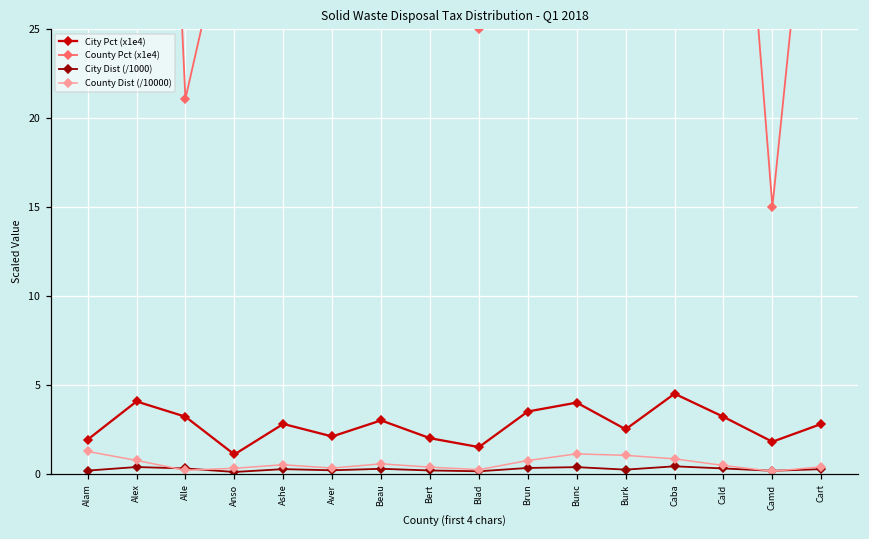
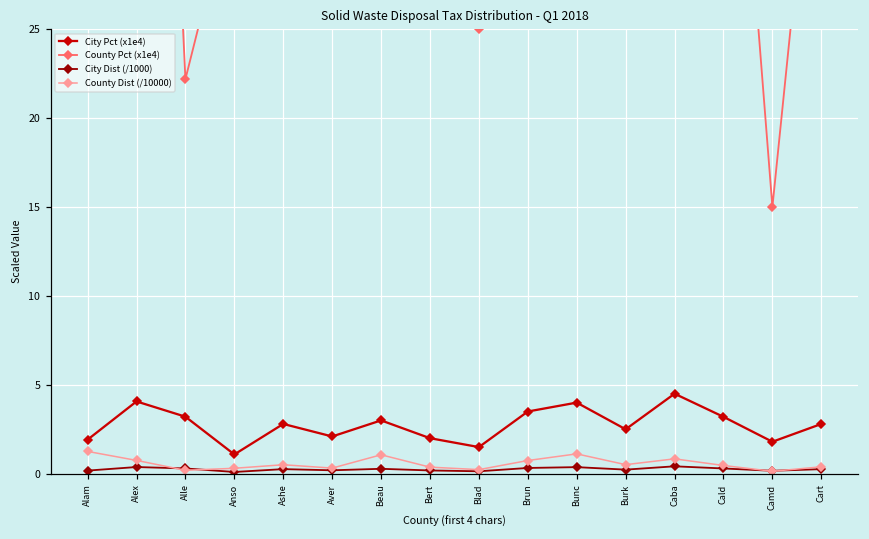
County Pct (x1e4), Alle: 21.1 -> 22.2
County Dist (/10000), Beau: 0.6 -> 1.1
County Dist (/10000), Burk: 1.0 -> 0.5
